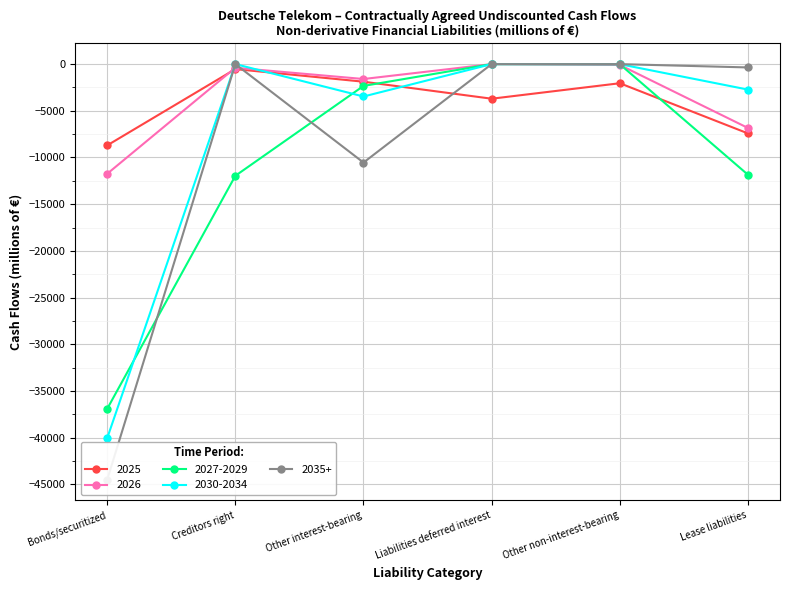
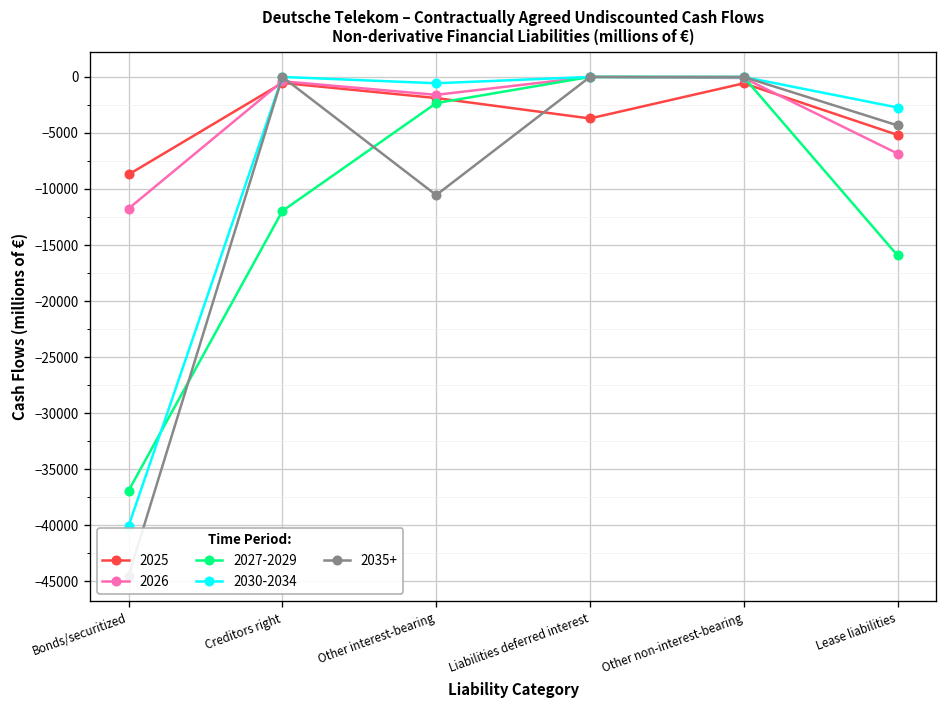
2030-2034, Other interest-bearing: -3000 -> -1000
2025, Other non-interest-bearing: -2000 -> -1000
2025, Lease liabilities: -7000 -> -5000
2027-2029, Lease liabilities: -12000 -> -16000
2035+, Lease liabilities: 0 -> -4000
